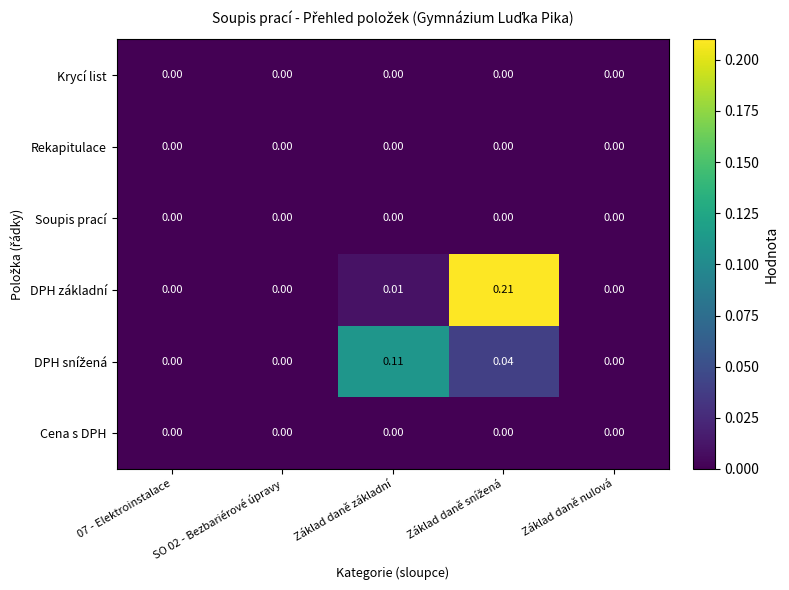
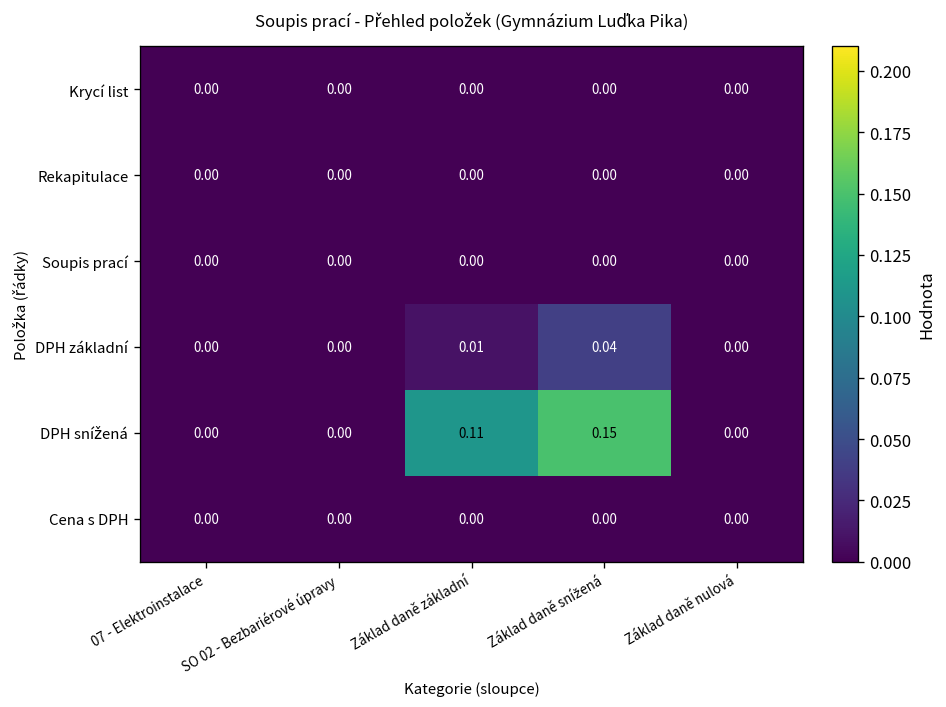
DPH základní, Základ daně snížená: 0.21 -> 0.04
DPH snížená, Základ daně snížená: 0.04 -> 0.15
